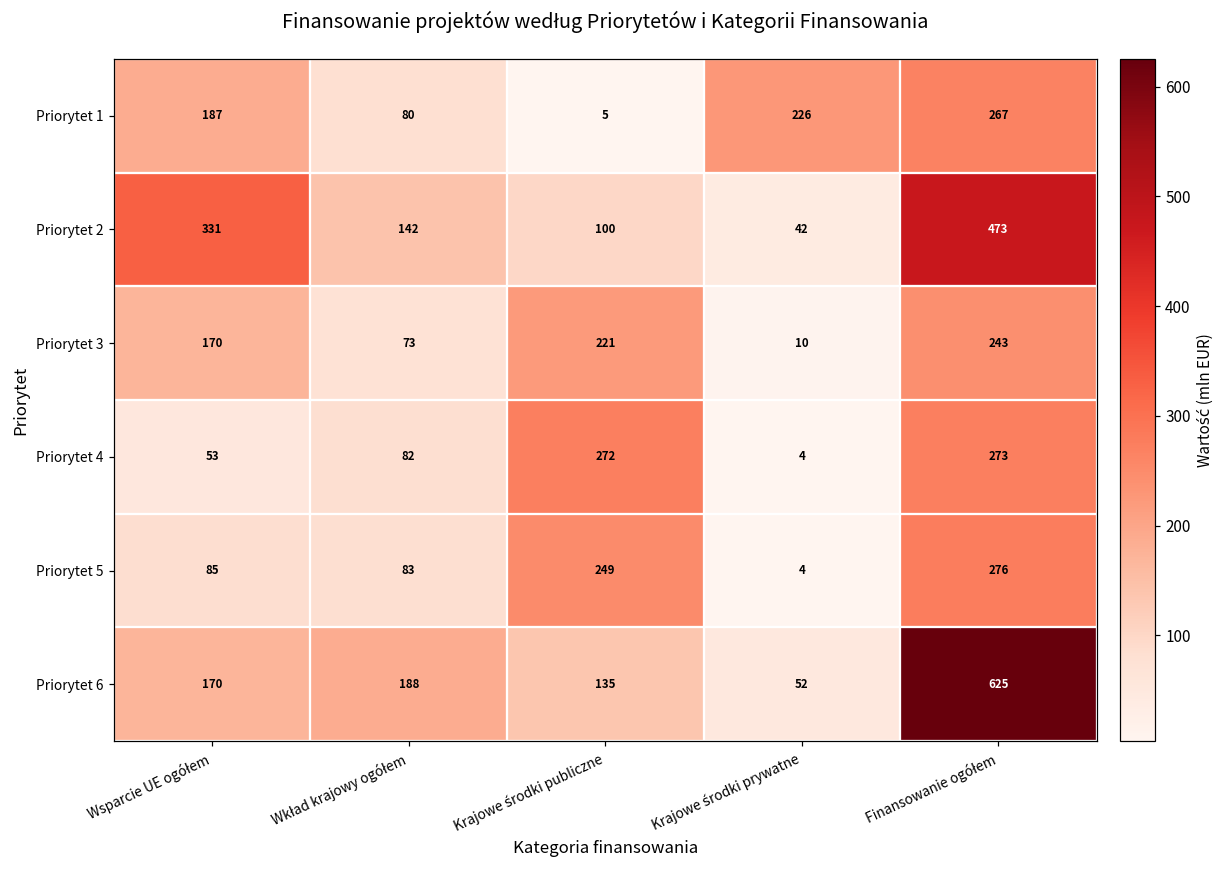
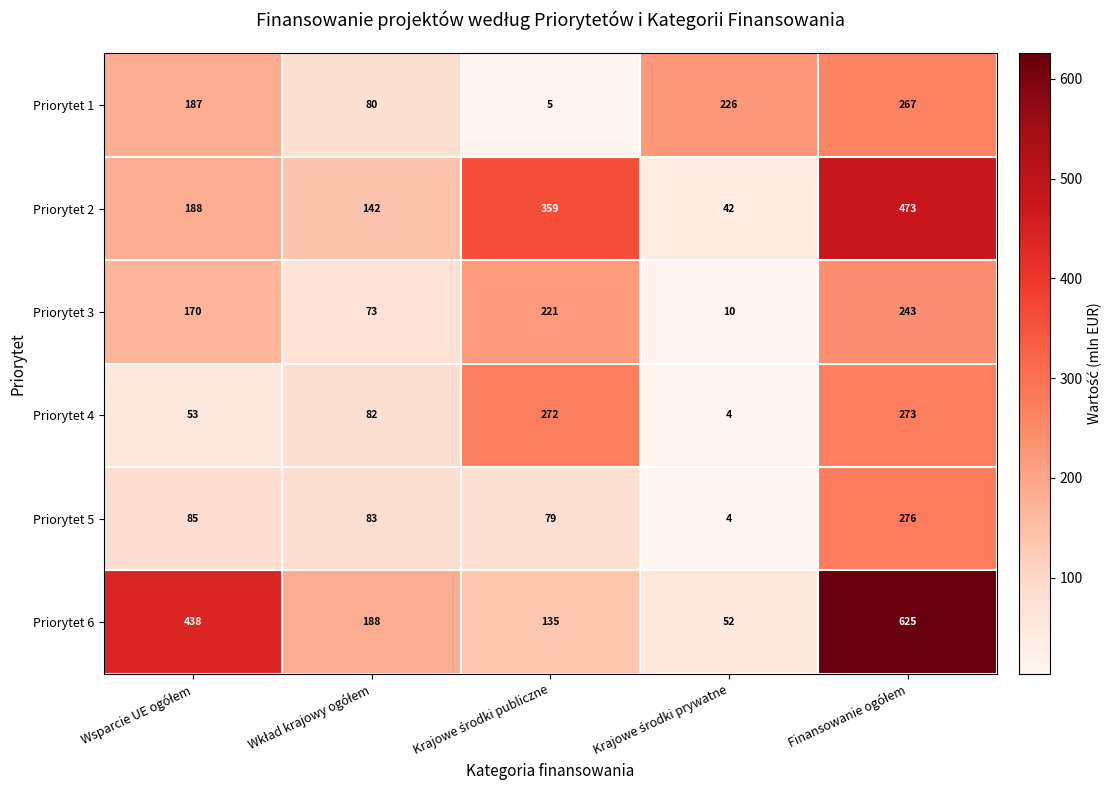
Priorytet 2, Wsparcie UE ogółem: 331 -> 188
Priorytet 2, Krajowe środki publiczne: 100 -> 359
Priorytet 5, Krajowe środki publiczne: 249 -> 79
Priorytet 6, Wsparcie UE ogółem: 170 -> 438
